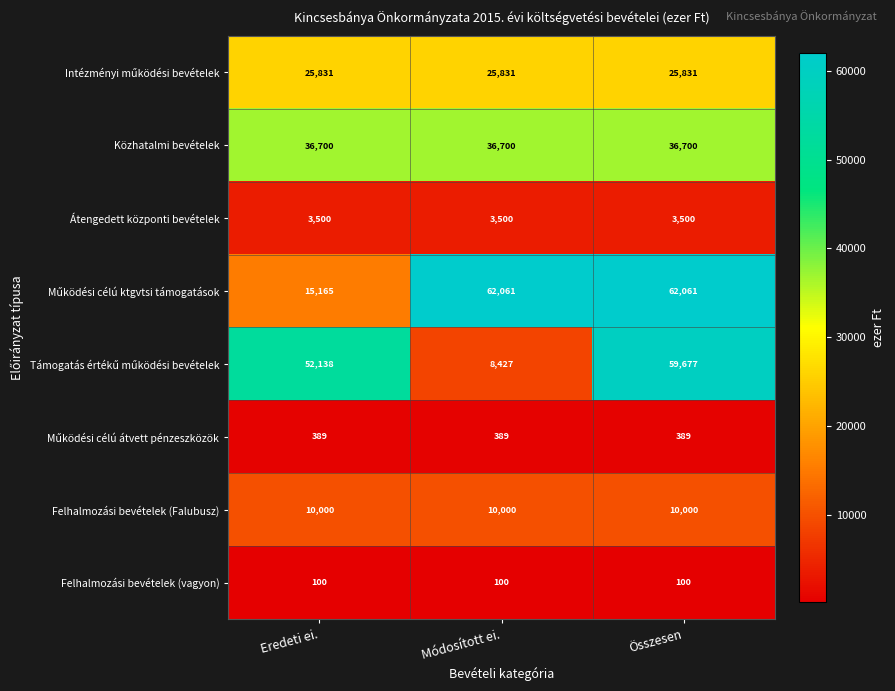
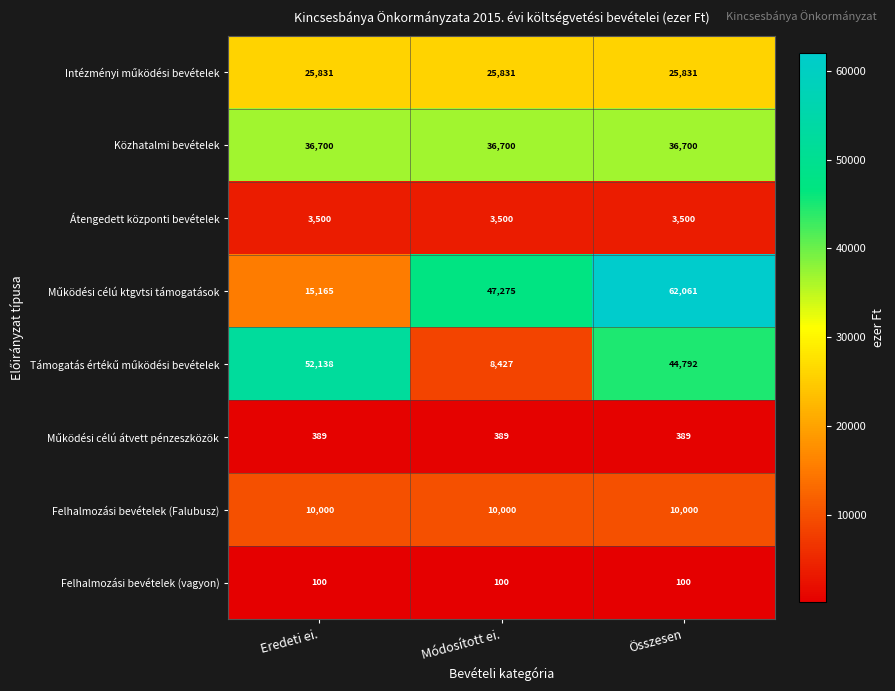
Működési célú ktgvtsi támogatások, Módosított ei.: 62,061 -> 47,275
Támogatás értékű működési bevételek, Összesen: 59,677 -> 44,792
